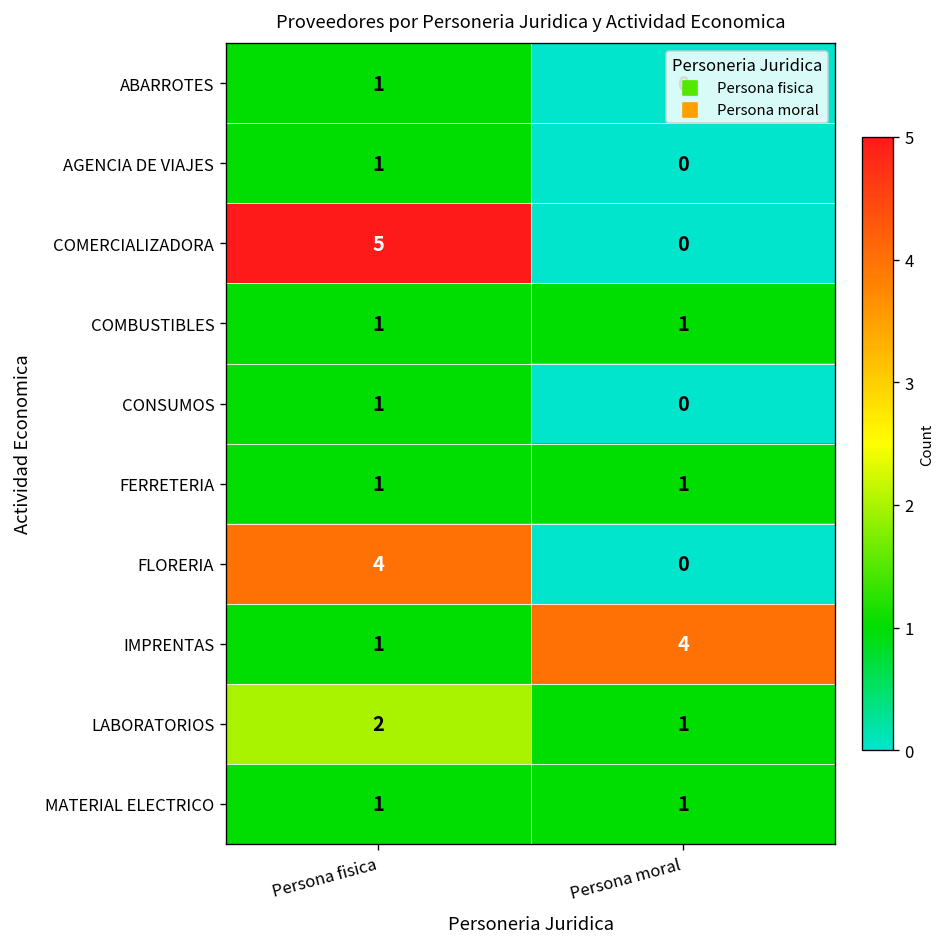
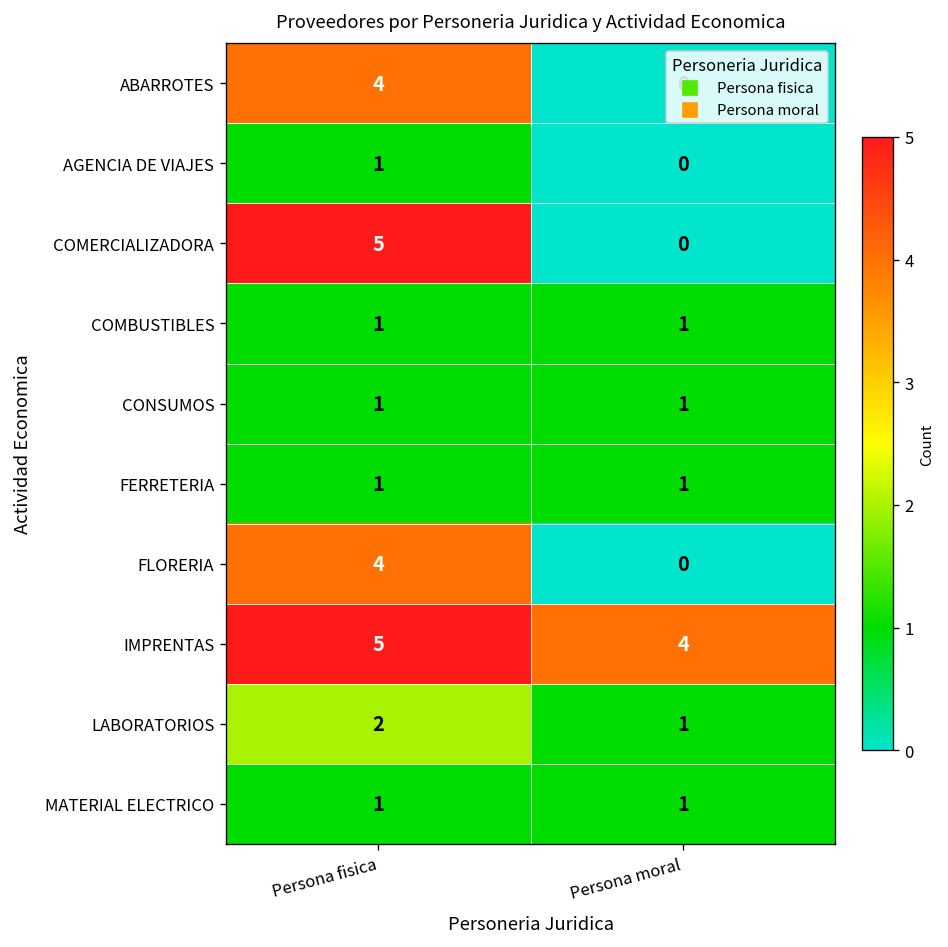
ABARROTES, Persona fisica: 1 -> 4
CONSUMOS, Persona moral: 0 -> 1
IMPRENTAS, Persona fisica: 1 -> 5
